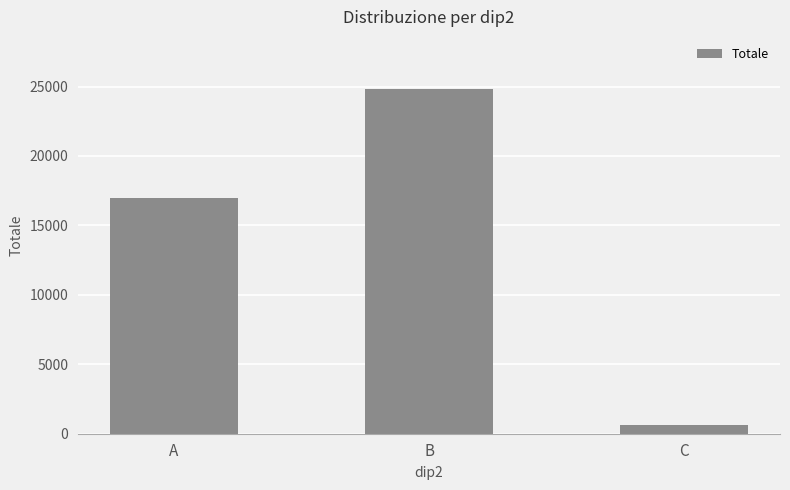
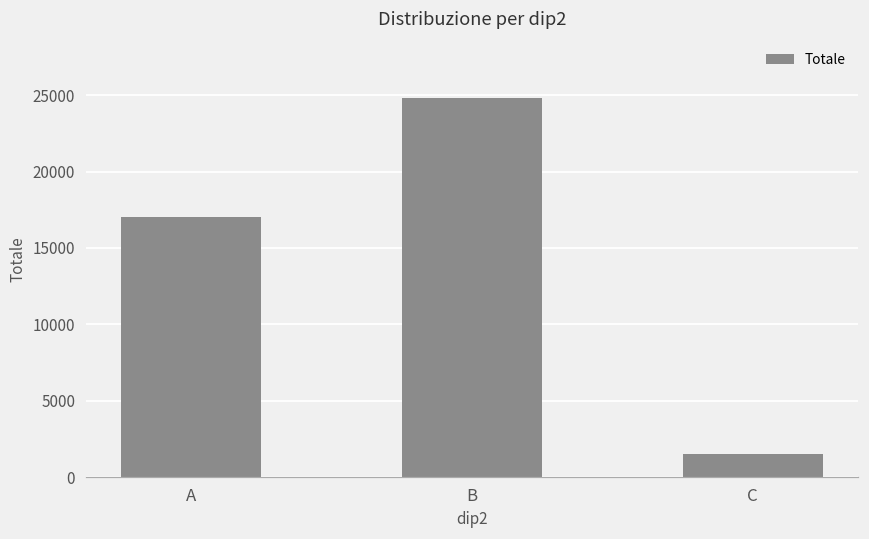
C: 600 -> 1500
